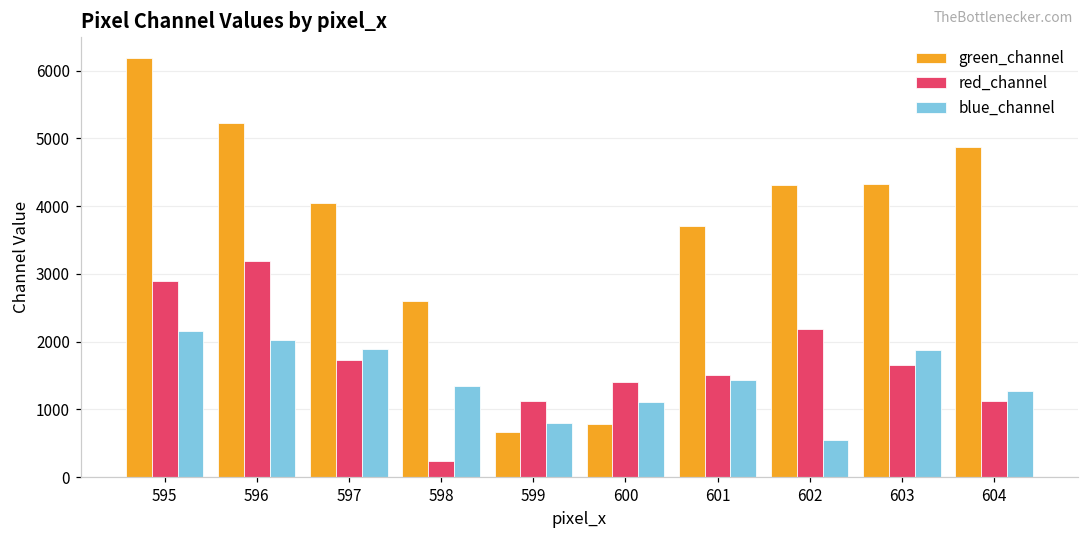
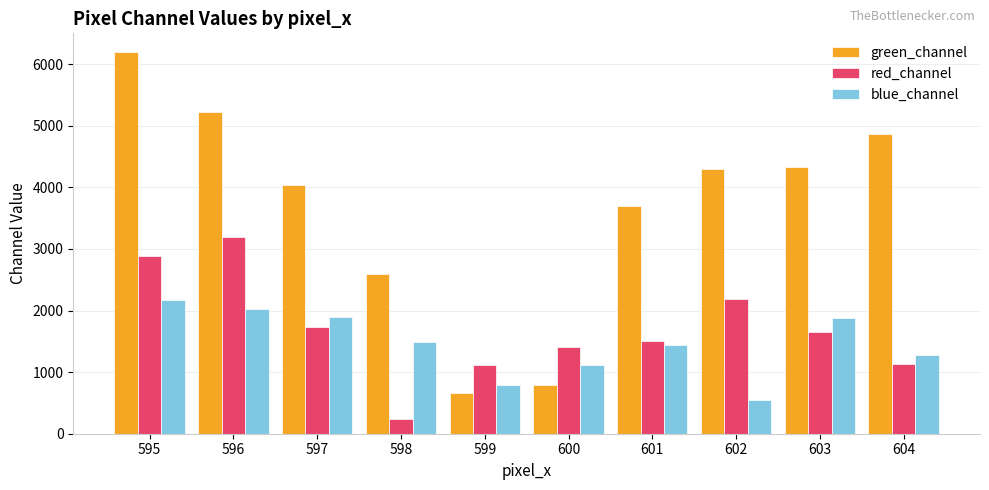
blue_channel, 598: 1300 -> 1500
